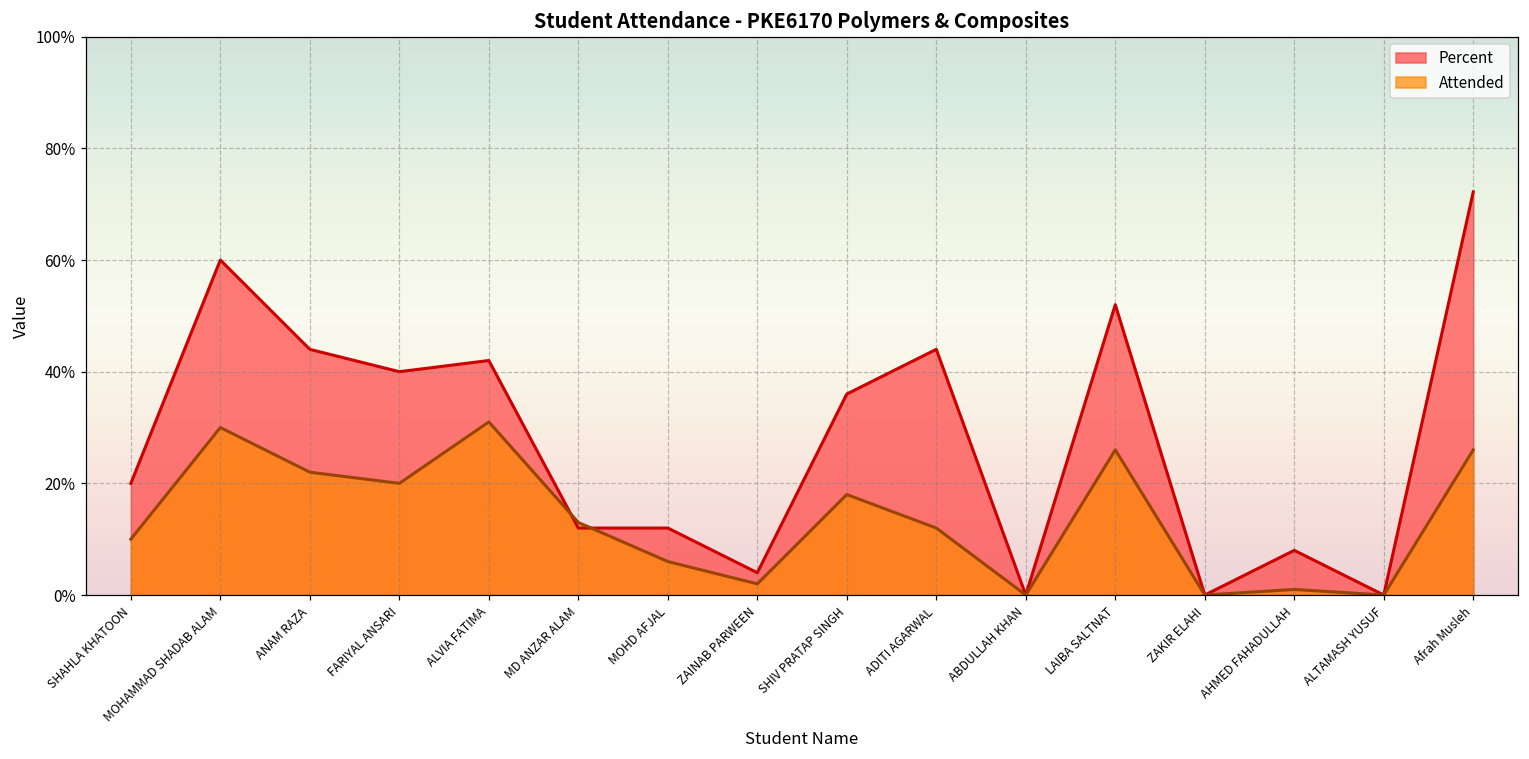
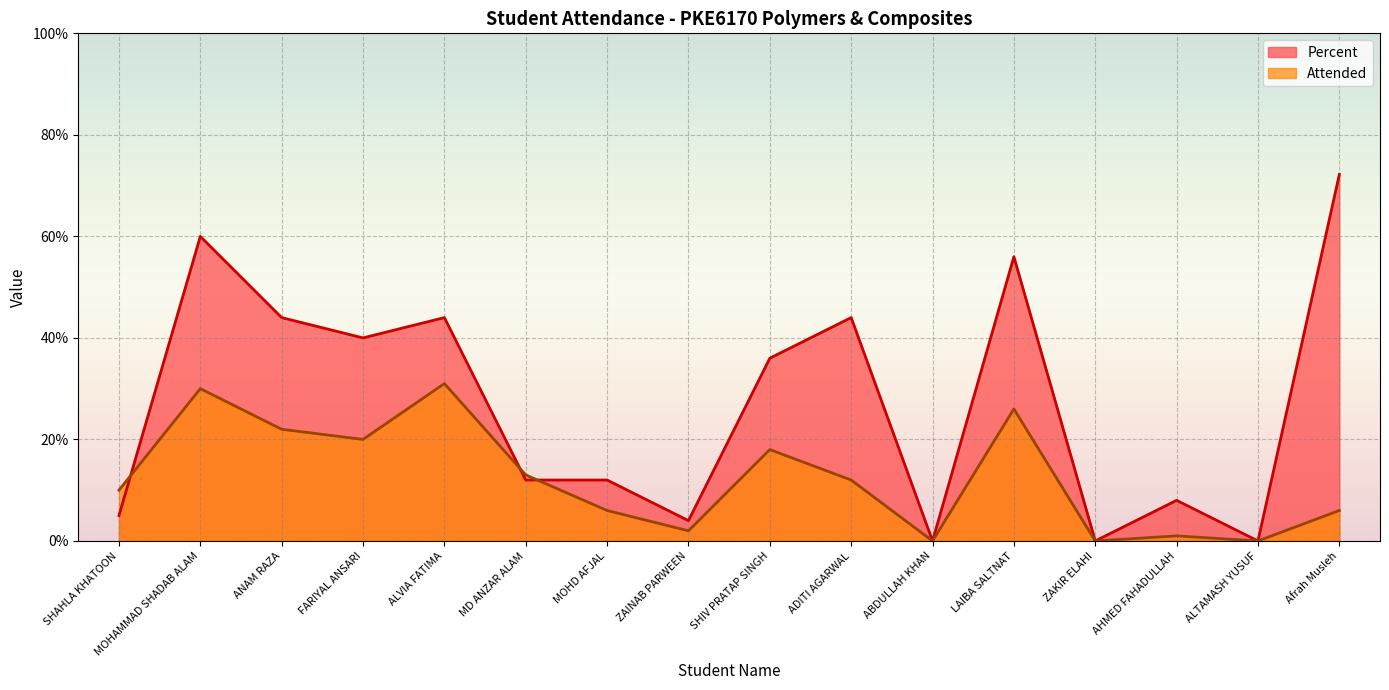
Percent, SHAHLA KHATOON: 20% -> 5%
Percent, ALVIA FATIMA: 42% -> 44%
Percent, LAIBA SALTNAT: 52% -> 56%
Attended, Afrah Musleh: 26% -> 6%
